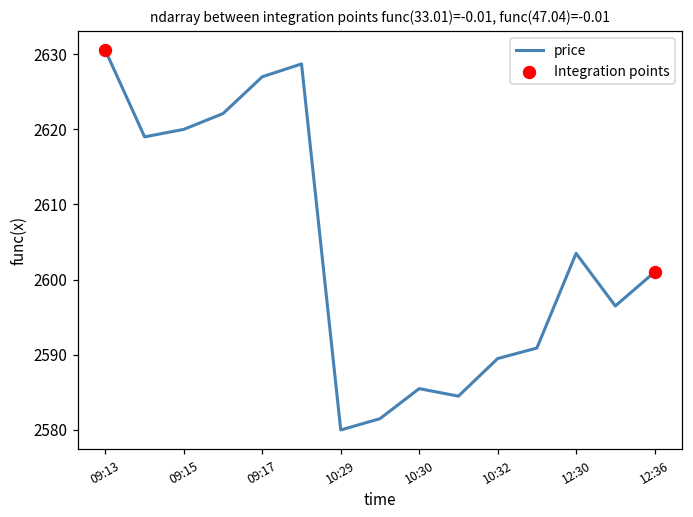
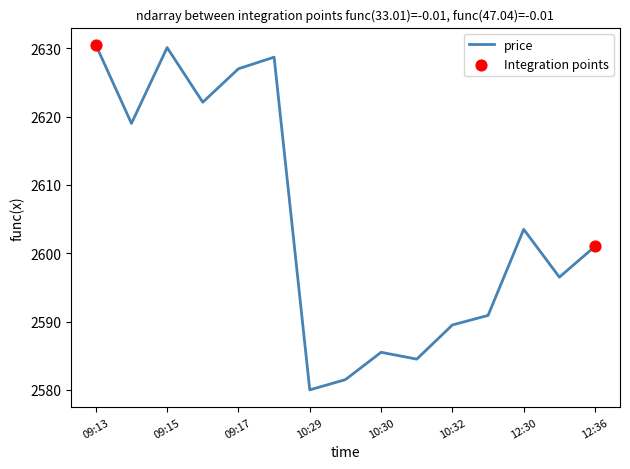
price, 09:15: 2620 -> 2630
